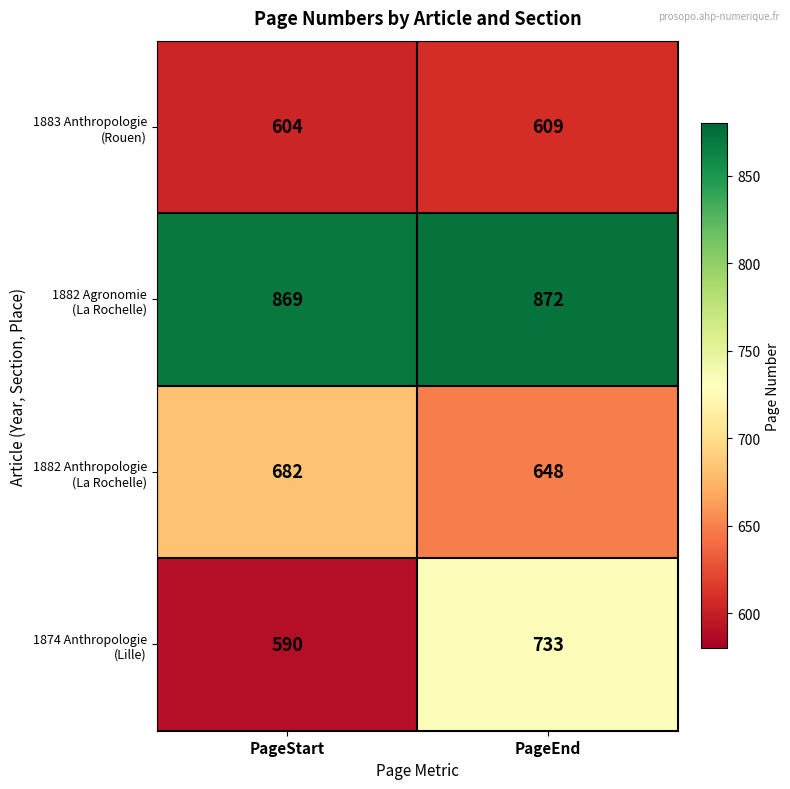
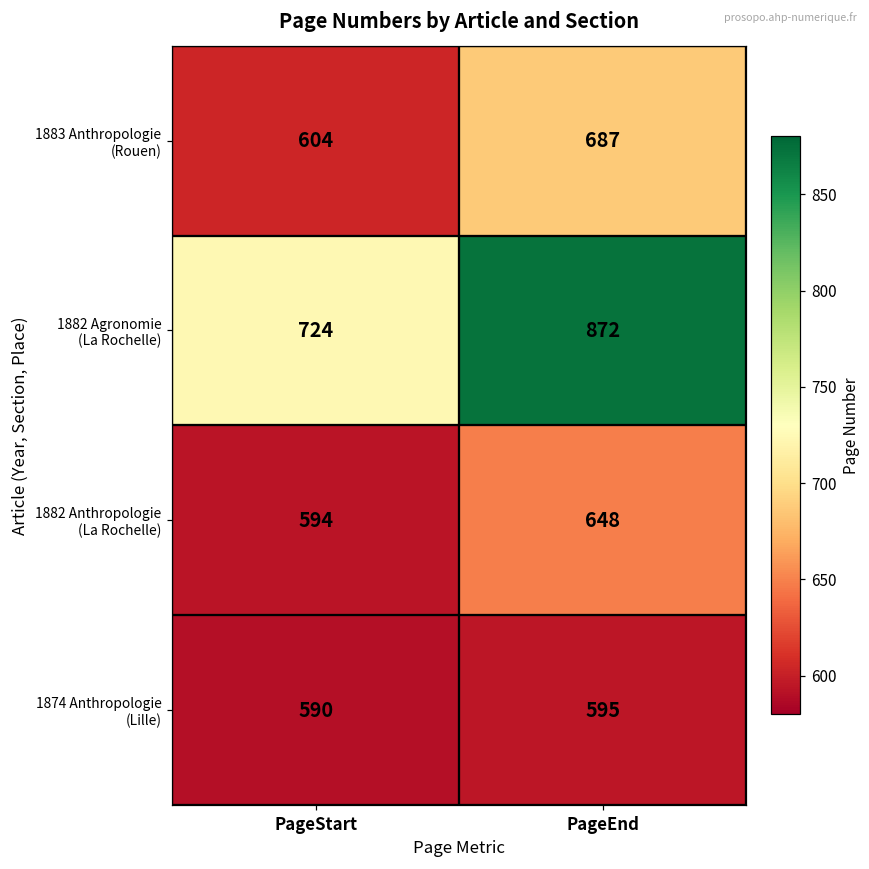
1883 Anthropologie (Rouen), PageEnd: 609 -> 687
1882 Agronomie (La Rochelle), PageStart: 869 -> 724
1882 Anthropologie (La Rochelle), PageStart: 682 -> 594
1874 Anthropologie (Lille), PageEnd: 733 -> 595
